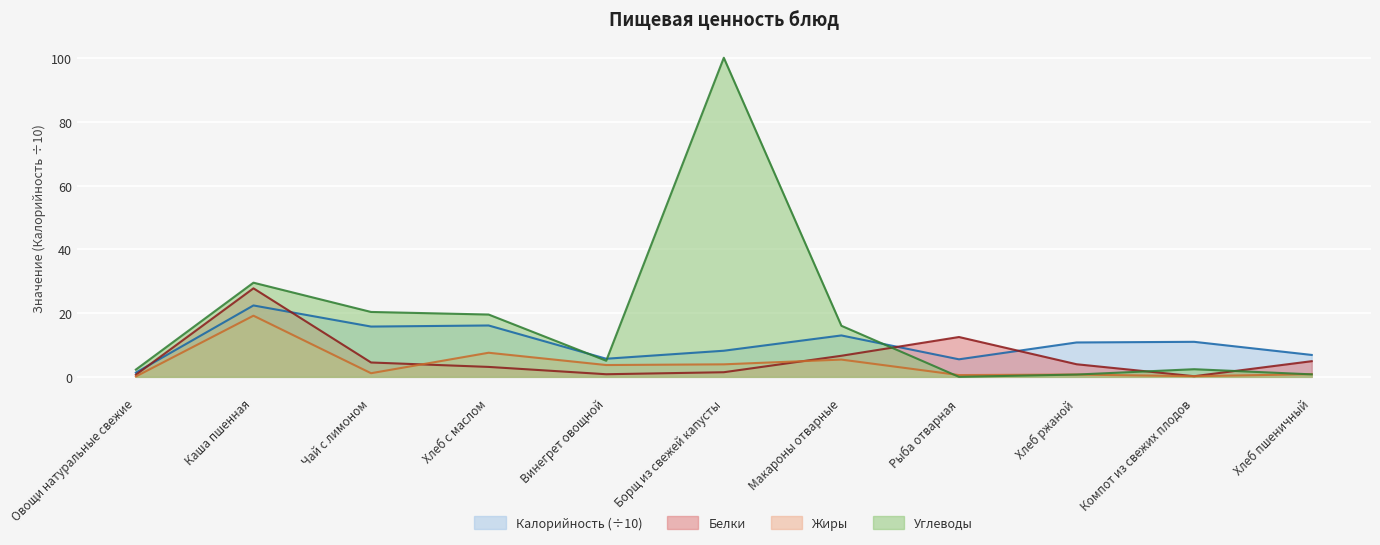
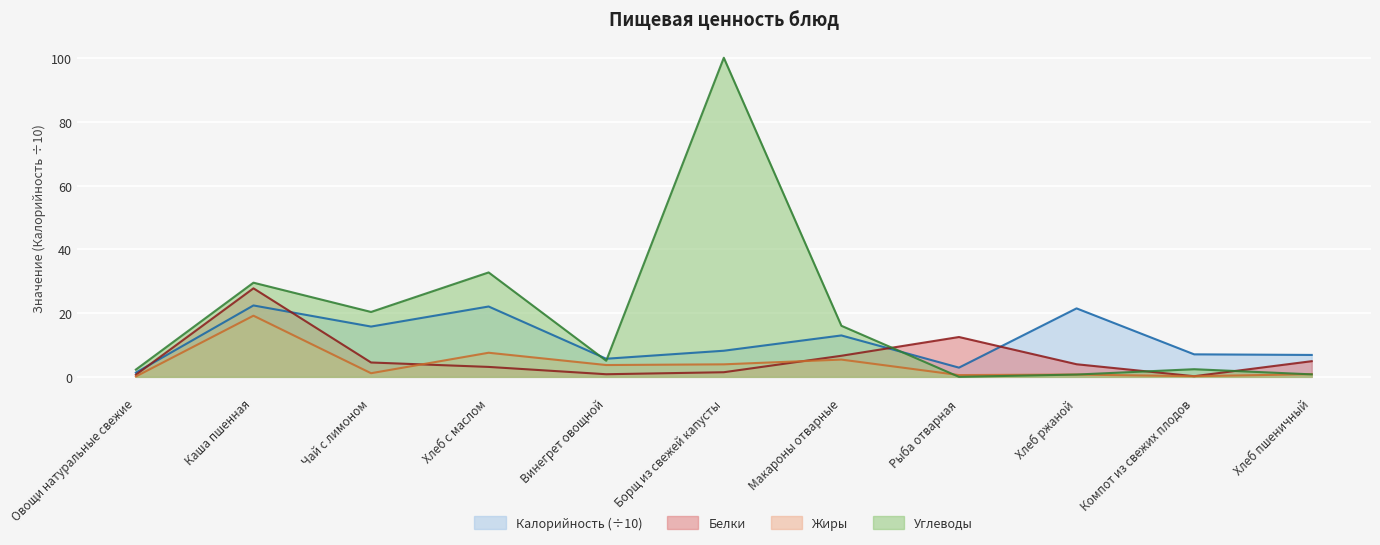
Калорийность (÷10), Хлеб с маслом: 16 -> 22
Углеводы, Хлеб с маслом: 20 -> 33
Калорийность (÷10), Рыба отварная: 6 -> 3
Калорийность (÷10), Хлеб ржаной: 11 -> 22
Калорийность (÷10), Компот из свежих плодов: 11 -> 7
